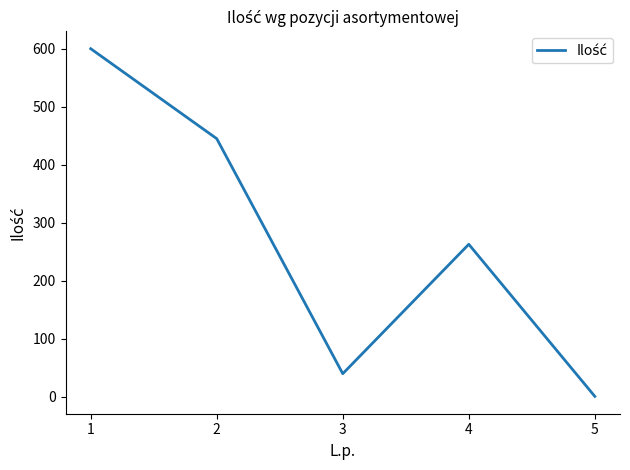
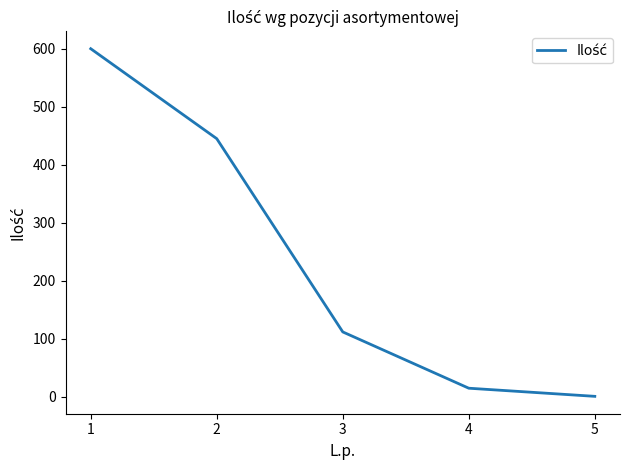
3: 40 -> 110
4: 260 -> 20
